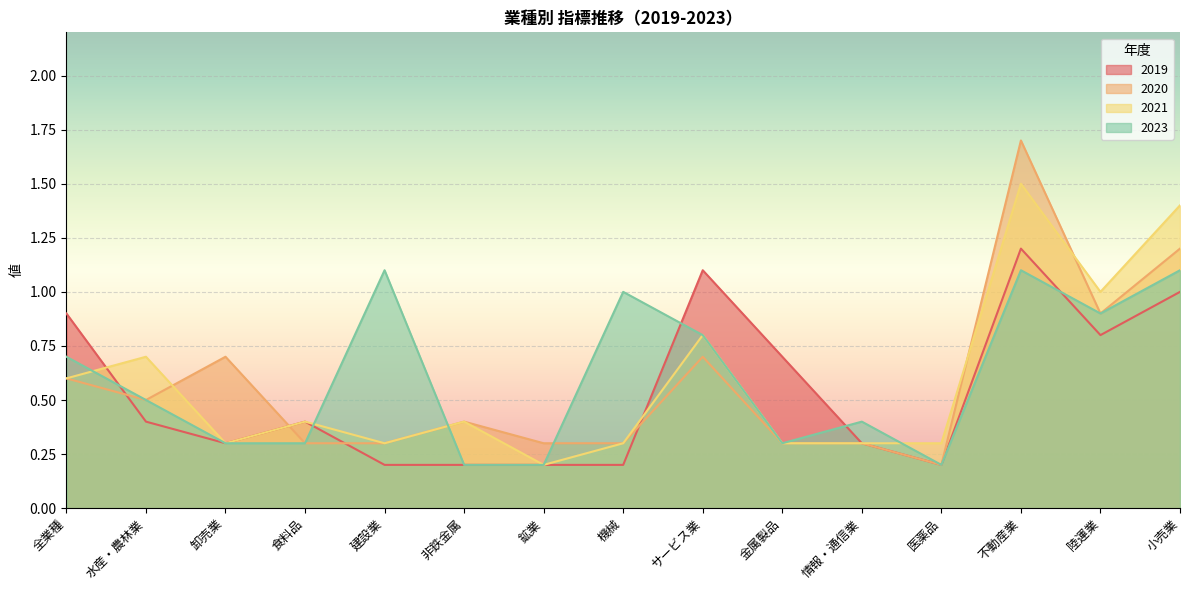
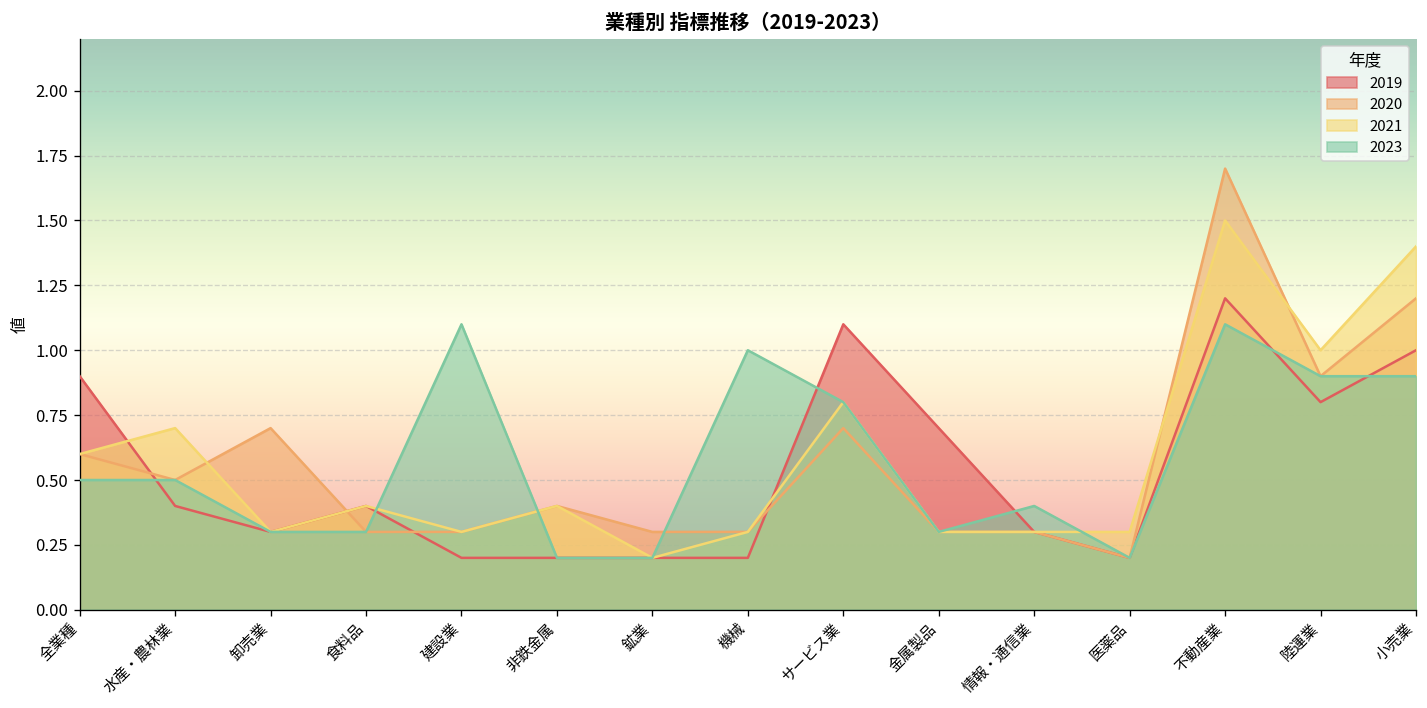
2023, 全業種: 0.7 -> 0.5
2023, 小売業: 1.1 -> 0.9
